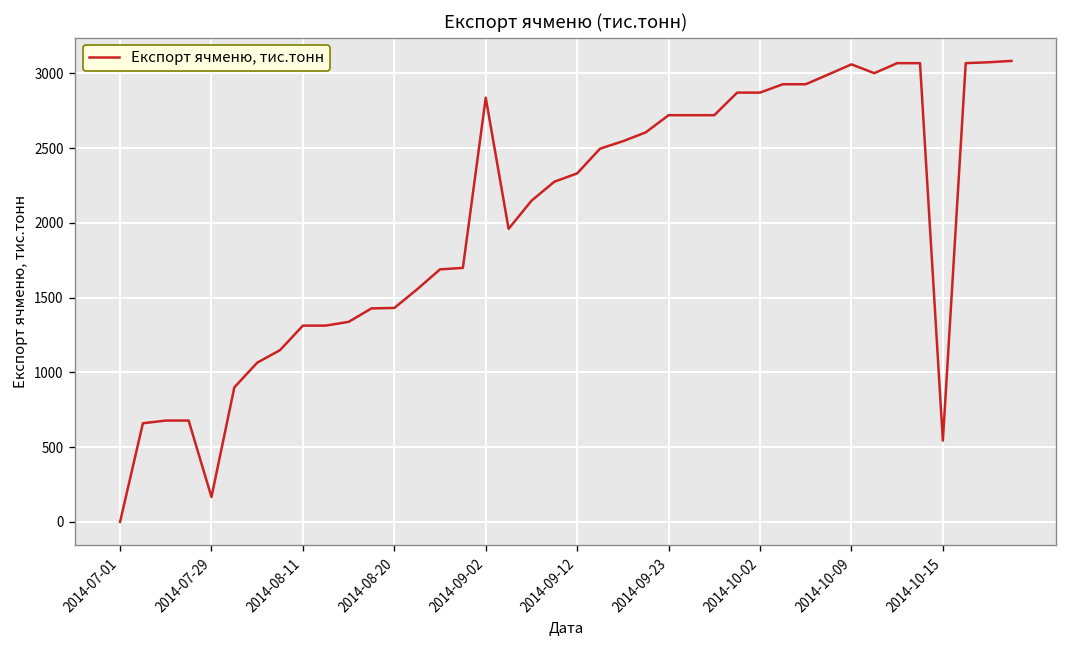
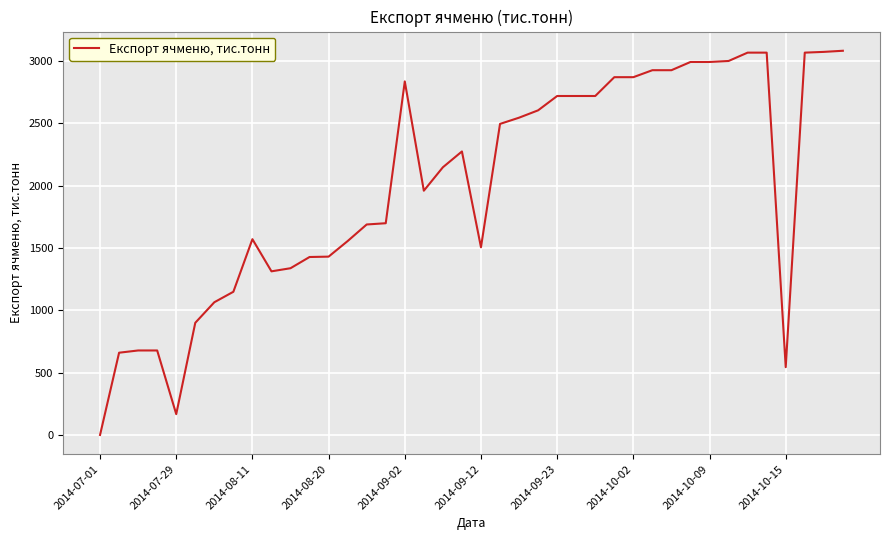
2014-08-11: 1310 -> 1570
2014-09-12: 2330 -> 1510
2014-10-09: 3060 -> 2990
